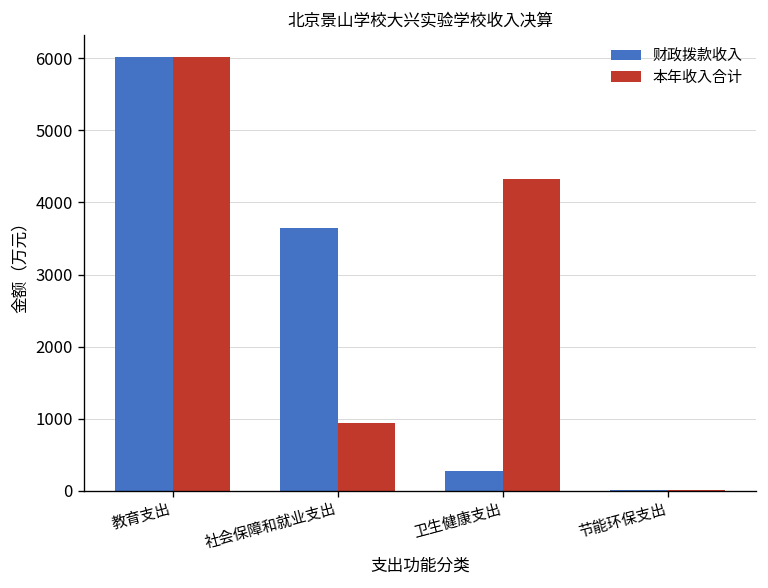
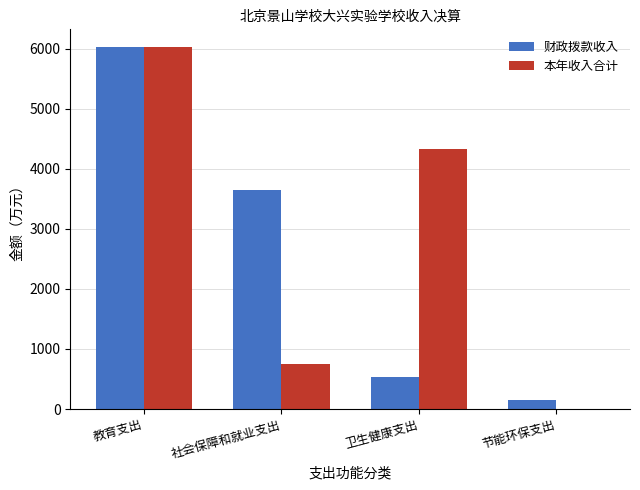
本年收入合计, 社会保障和就业支出: 900 -> 800
财政拨款收入, 卫生健康支出: 300 -> 500
财政拨款收入, 节能环保支出: 0 -> 200
